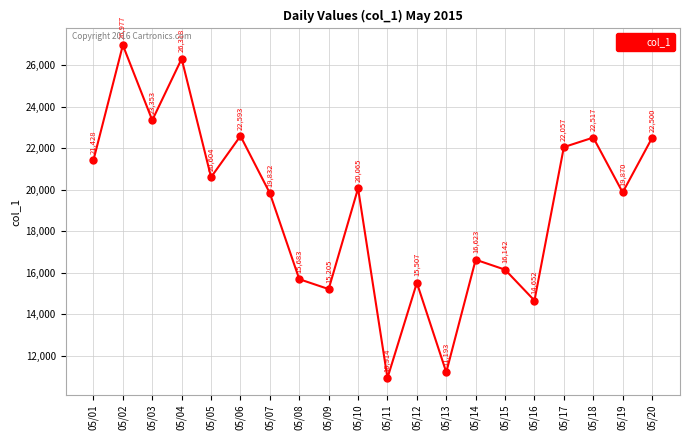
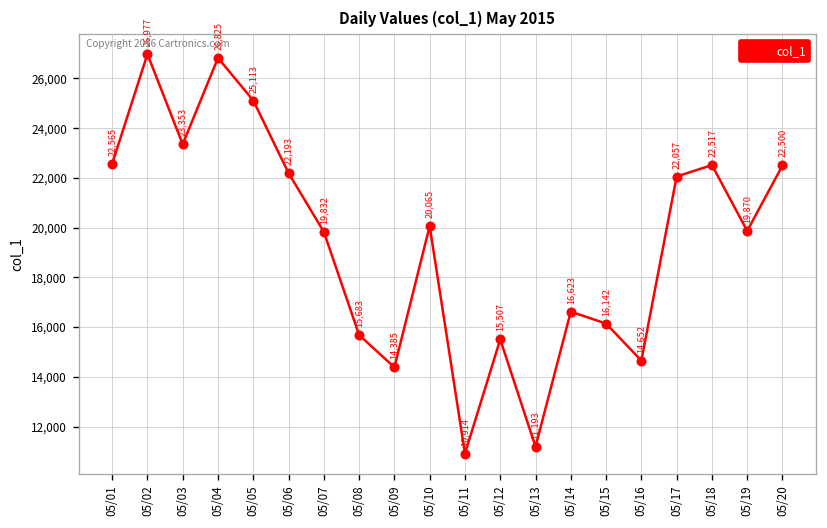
05/01: 21,428 -> 22,565
05/04: 26,318 -> 26,825
05/05: 20,604 -> 25,113
05/06: 22,593 -> 22,193
05/09: 15,205 -> 14,385
